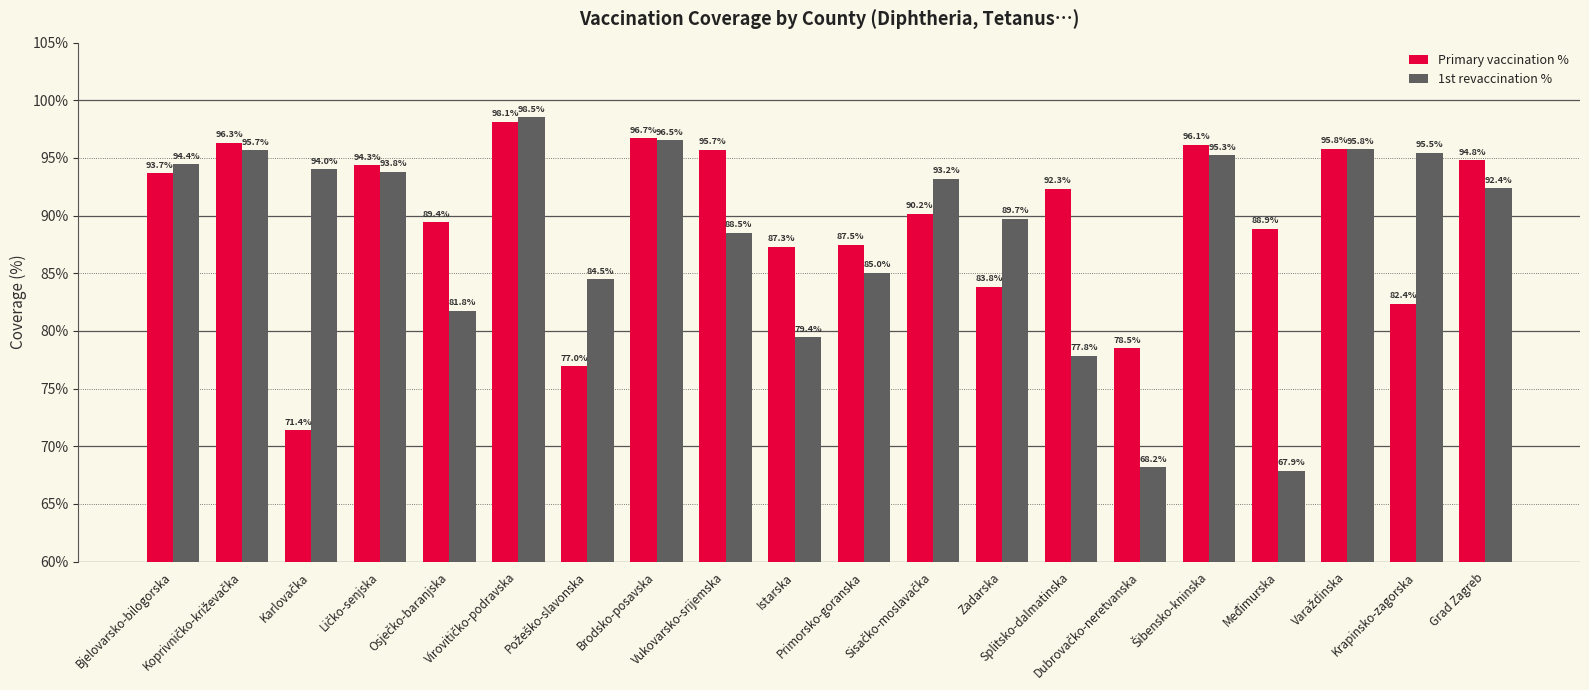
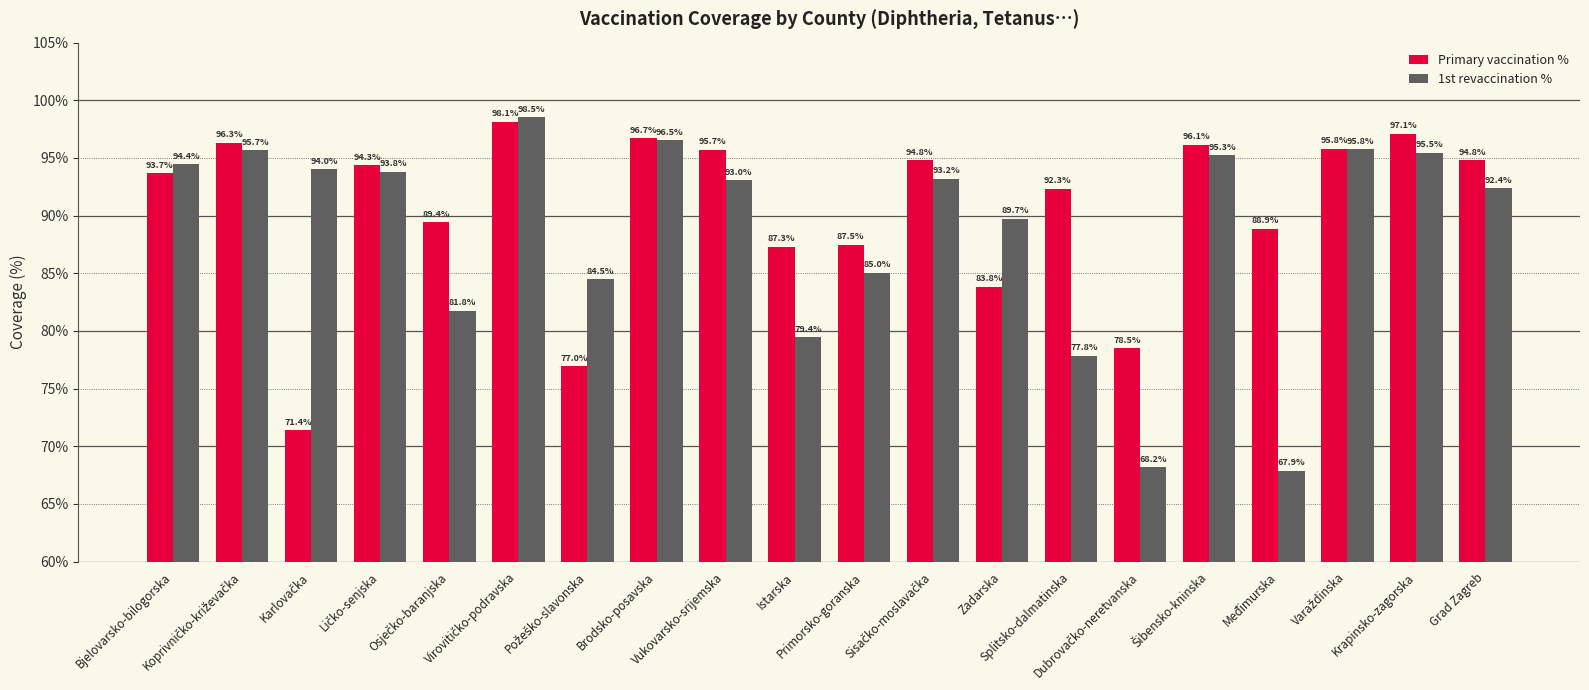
1st revaccination %, Vukovarsko-srijemska: 88.5% -> 93.0%
Primary vaccination %, Sisačko-moslavačka: 90.2% -> 94.8%
Primary vaccination %, Krapinsko-zagorska: 82.4% -> 97.1%
